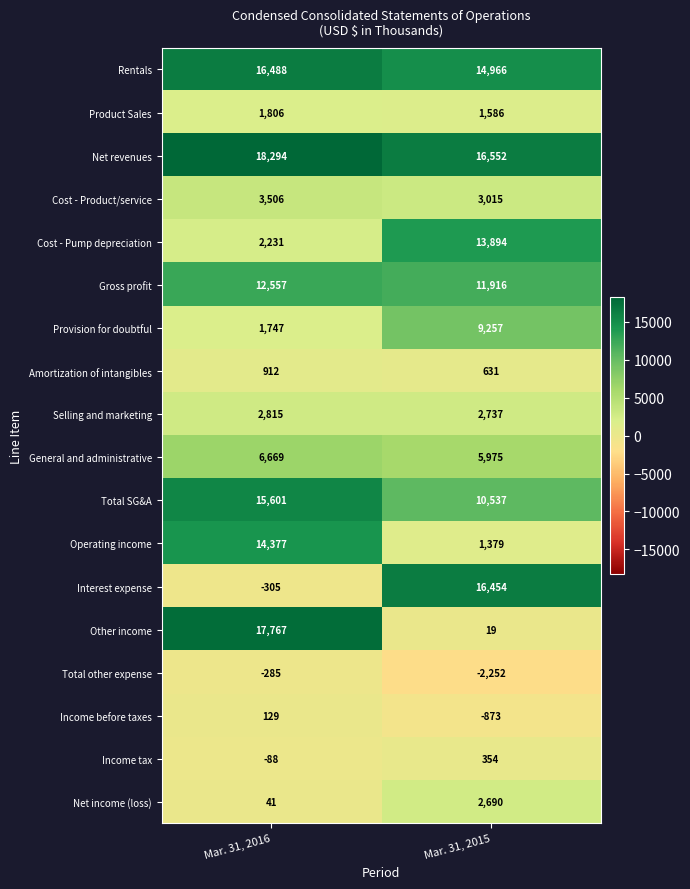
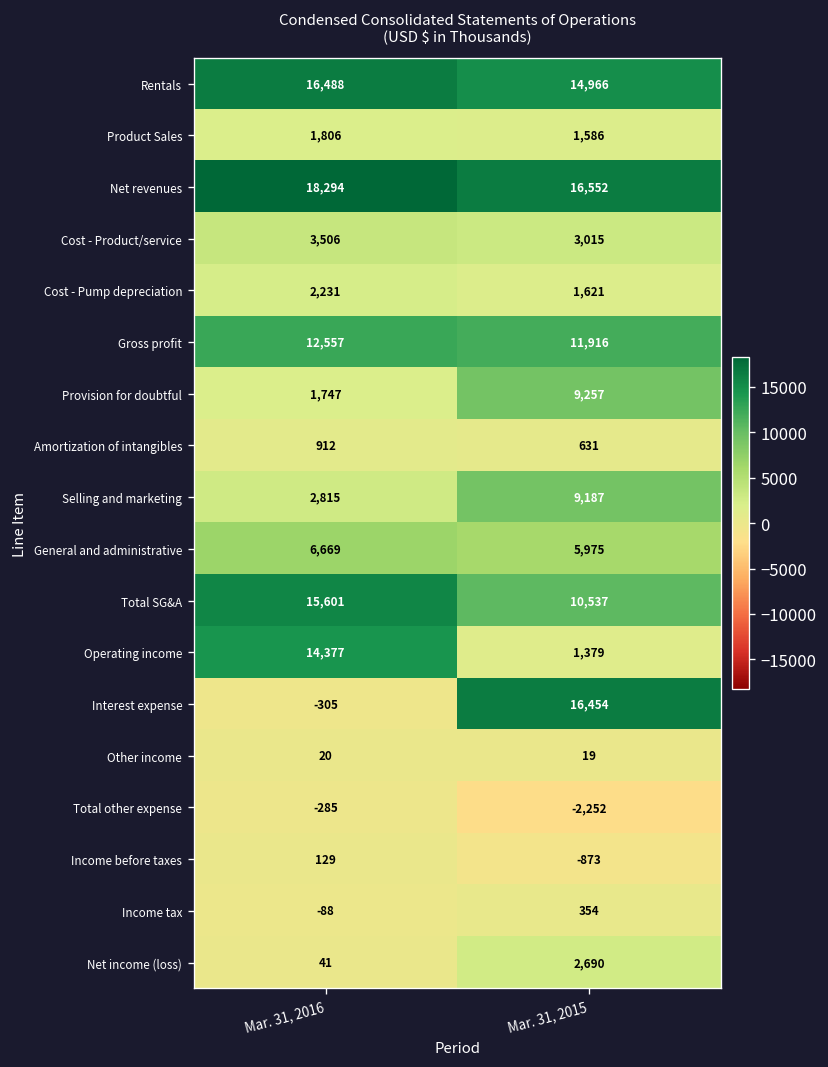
Cost - Pump depreciation, Mar. 31, 2015: 13,894 -> 1,621
Selling and marketing, Mar. 31, 2015: 2,737 -> 9,187
Other income, Mar. 31, 2016: 17,767 -> 20
